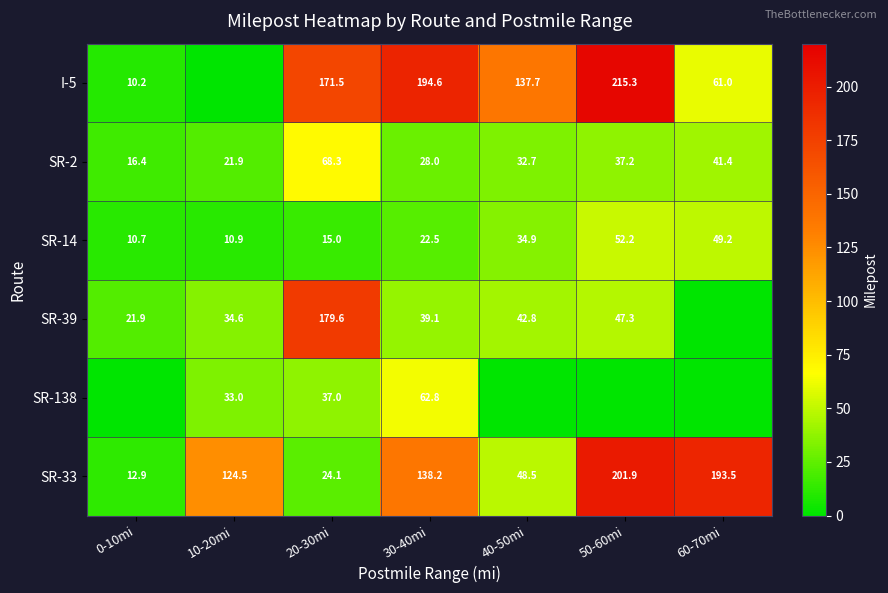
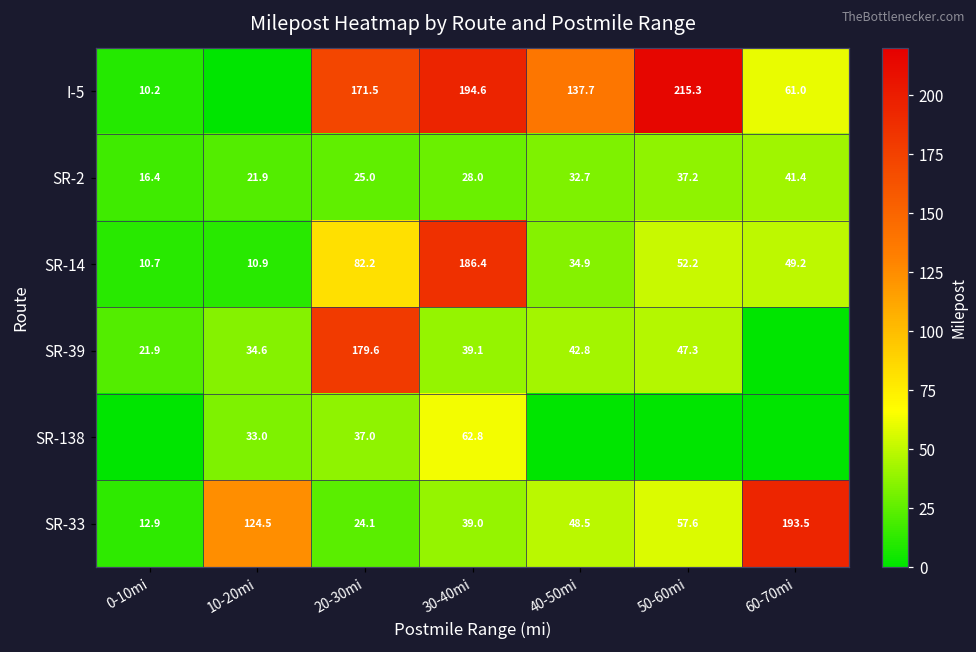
SR-2, 20-30mi: 68.3 -> 25.0
SR-14, 20-30mi: 15.0 -> 82.2
SR-14, 30-40mi: 22.5 -> 186.4
SR-33, 30-40mi: 138.2 -> 39.0
SR-33, 50-60mi: 201.9 -> 57.6
